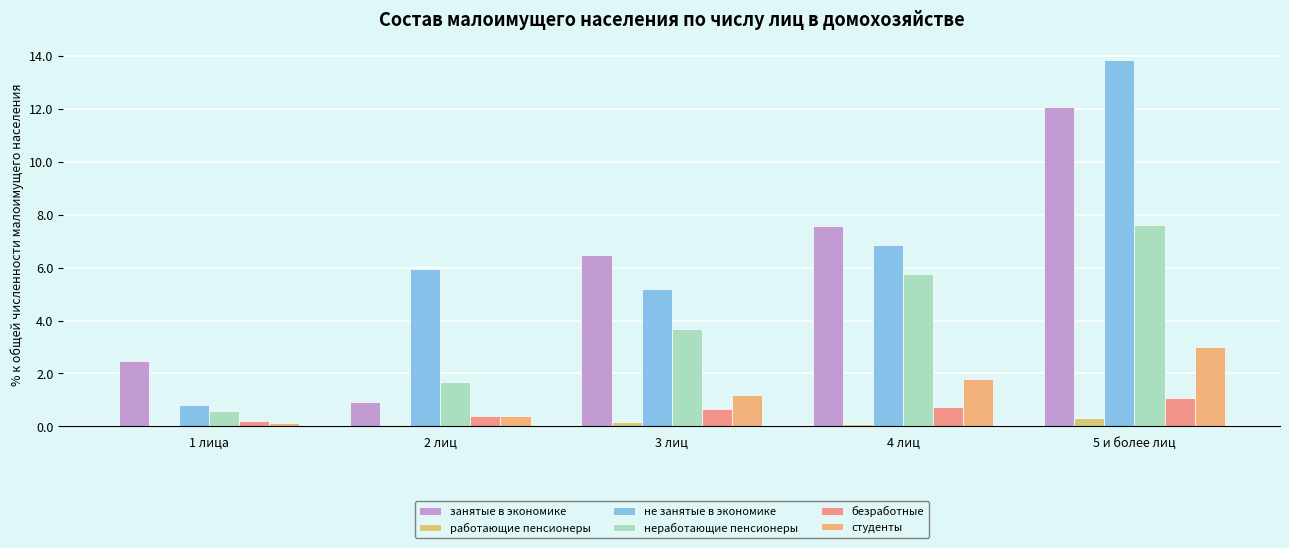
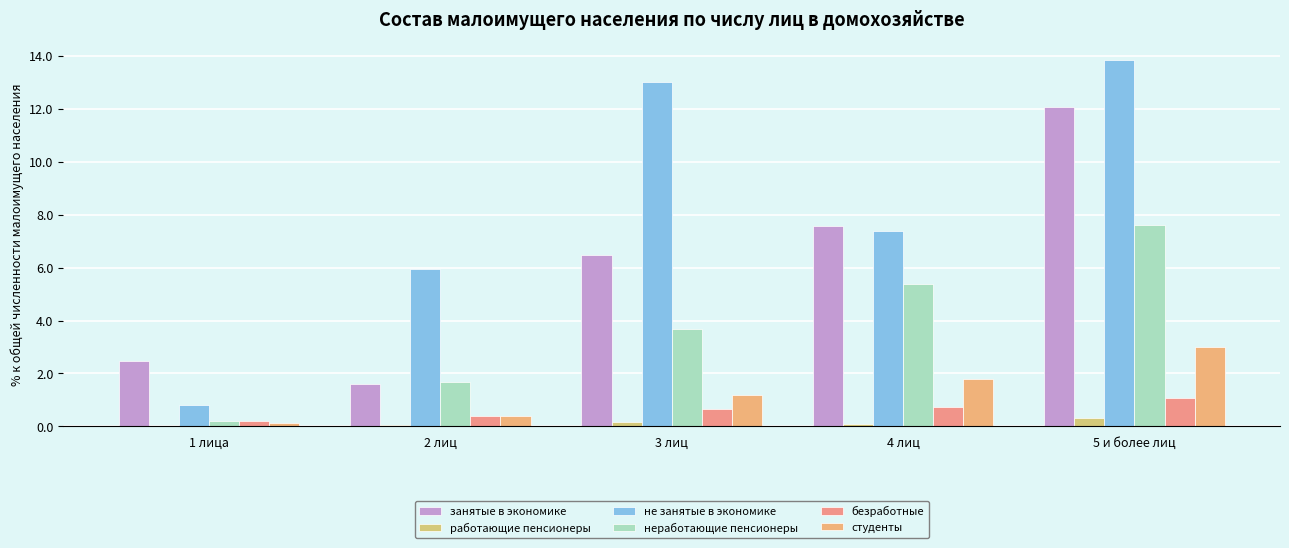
неработающие пенсионеры, 1 лица: 0.6 -> 0.2
занятые в экономике, 2 лиц: 0.9 -> 1.6
не занятые в экономике, 3 лиц: 5.2 -> 13.0
не занятые в экономике, 4 лиц: 6.9 -> 7.4
неработающие пенсионеры, 4 лиц: 5.8 -> 5.4
